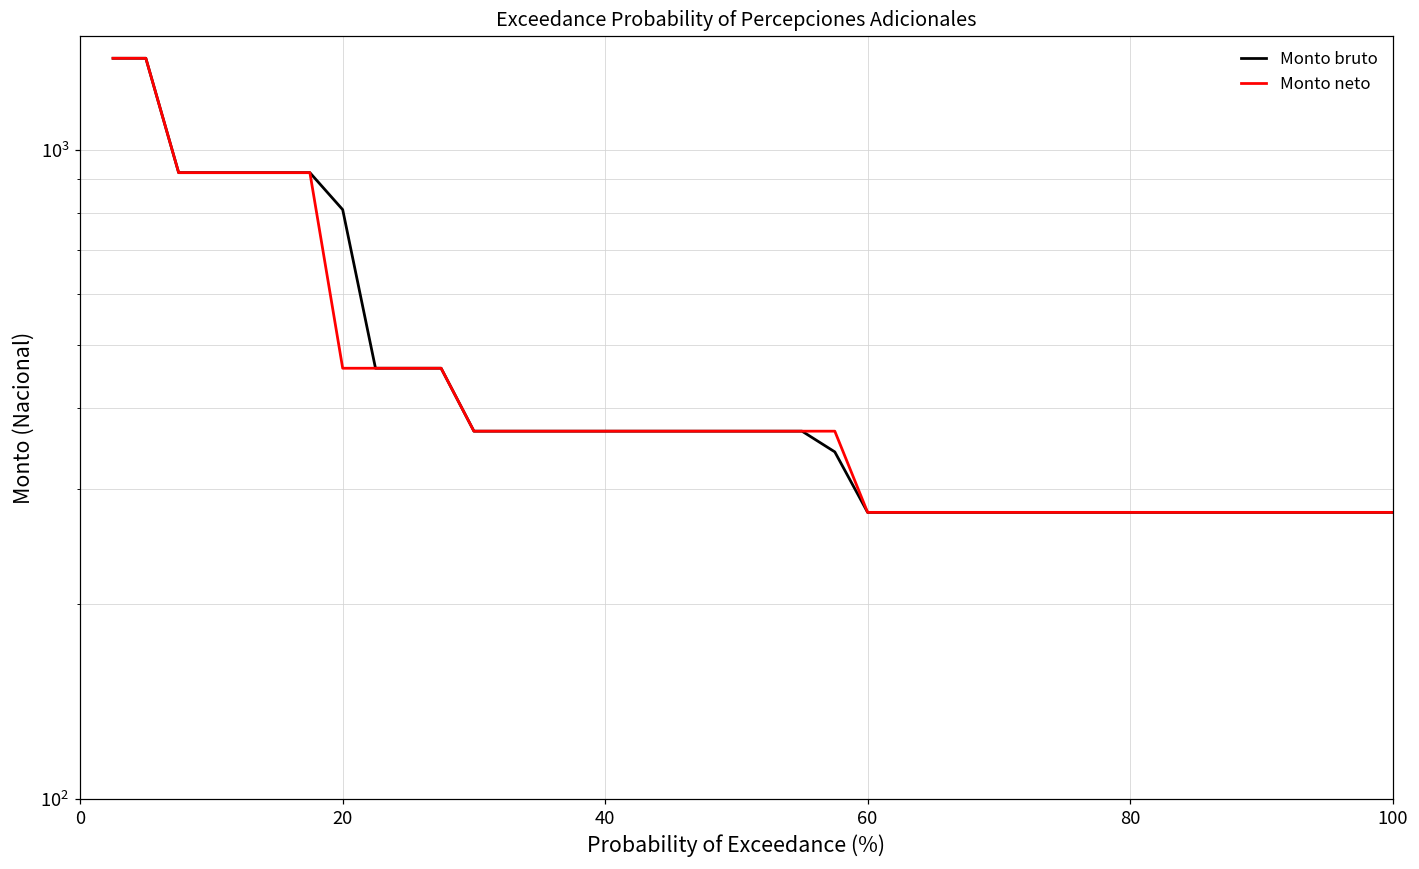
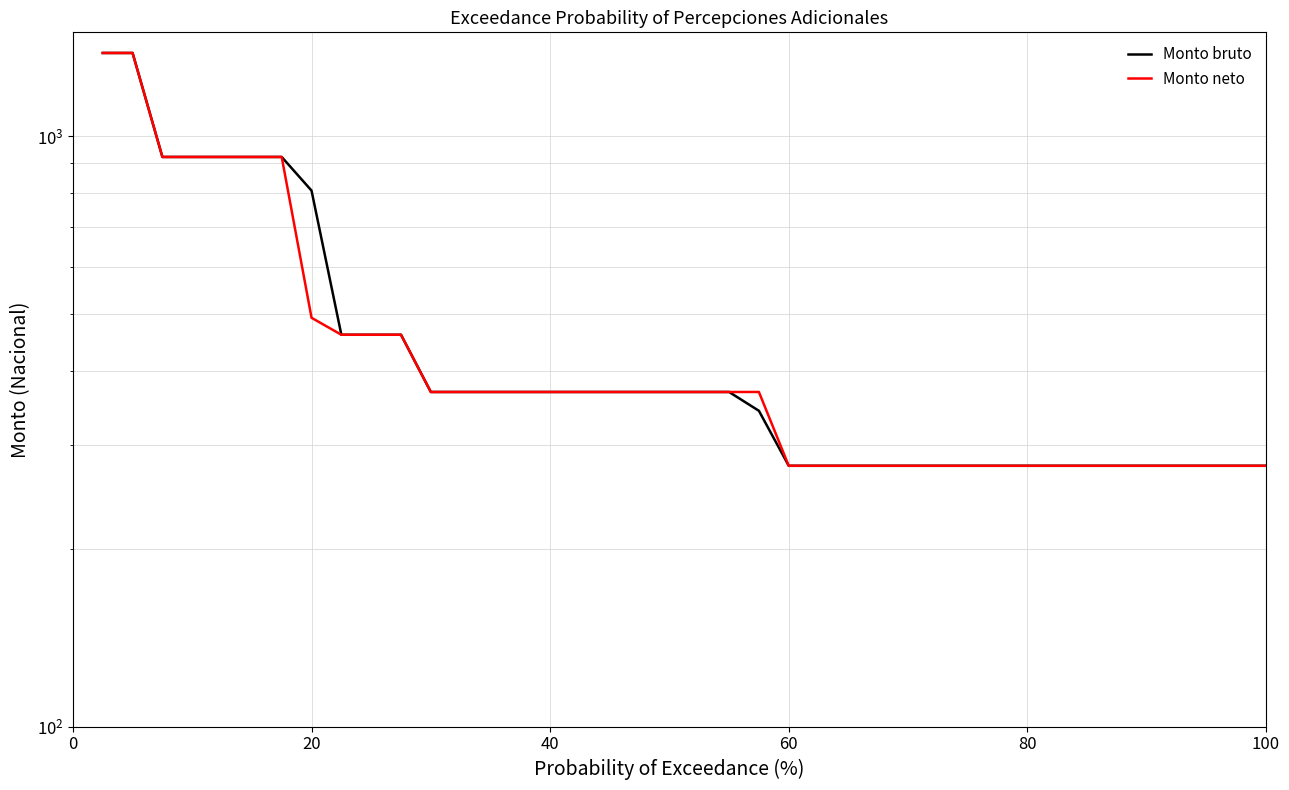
Monto neto, 20: 460 -> 490
